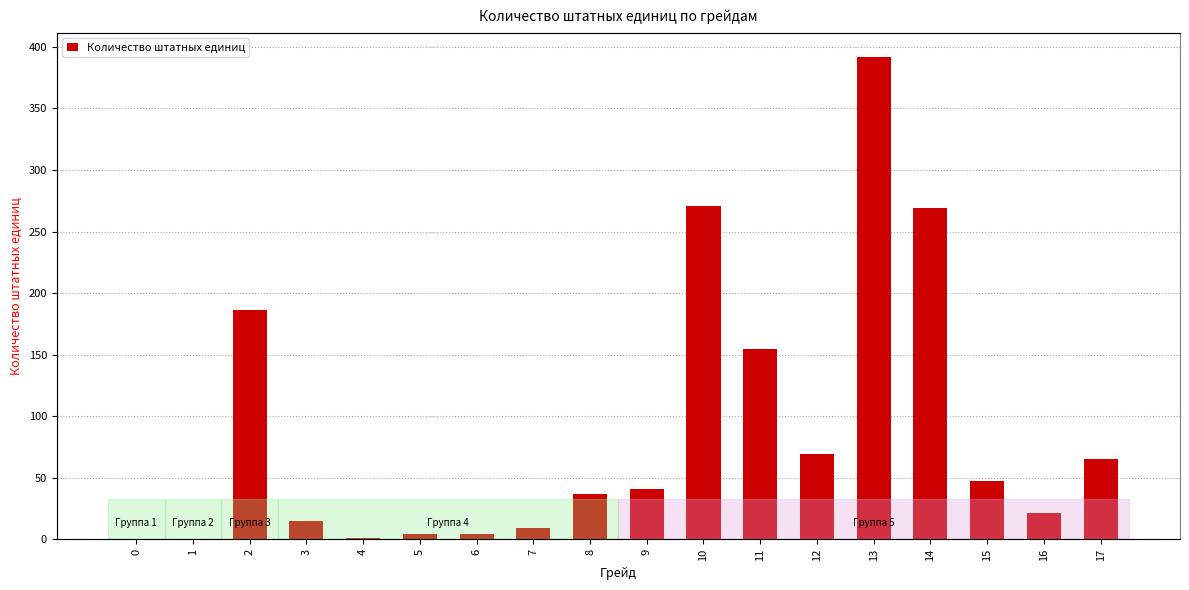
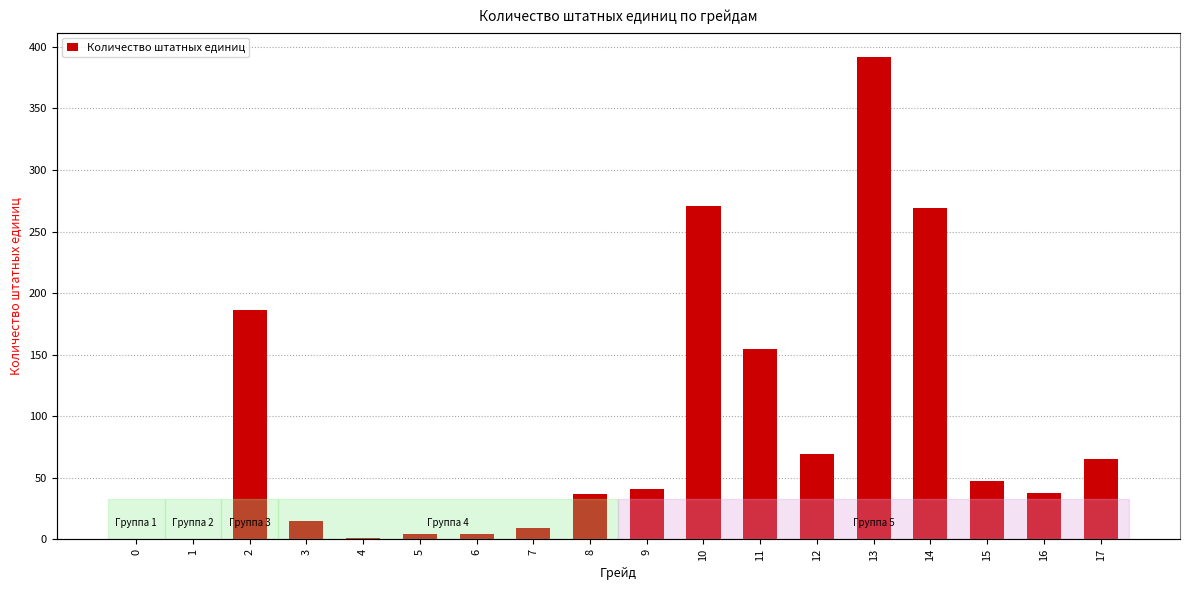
16: 21 -> 38
